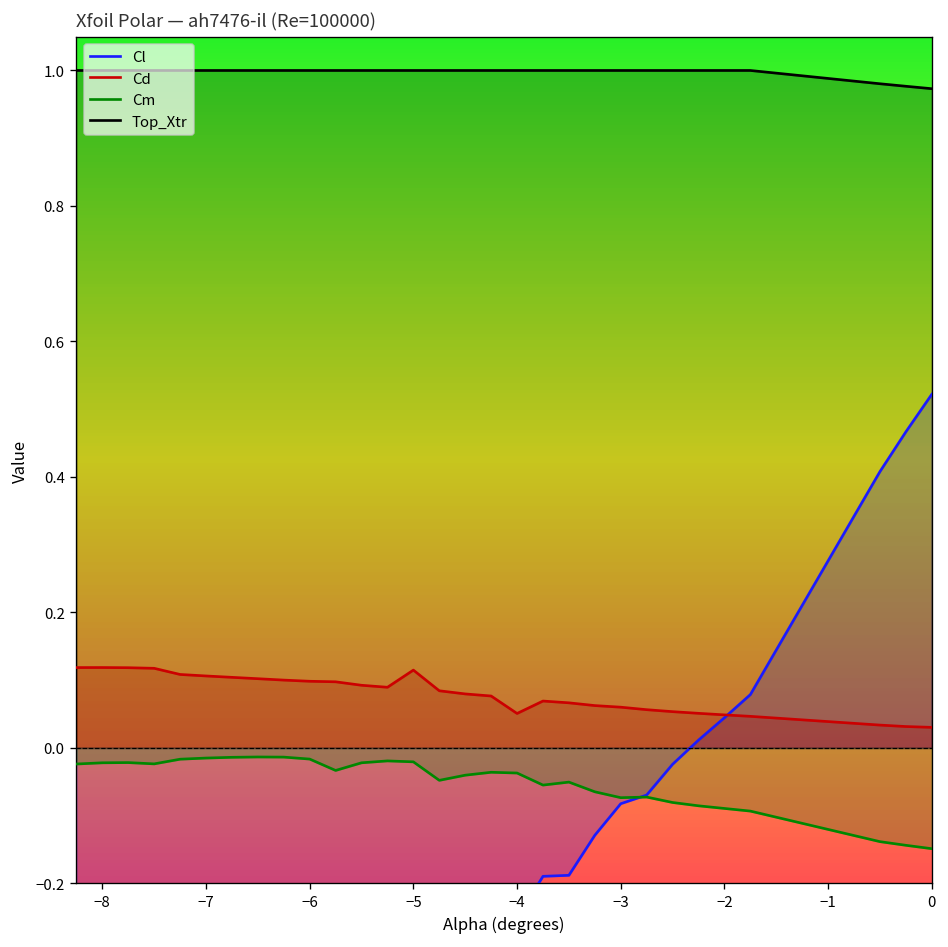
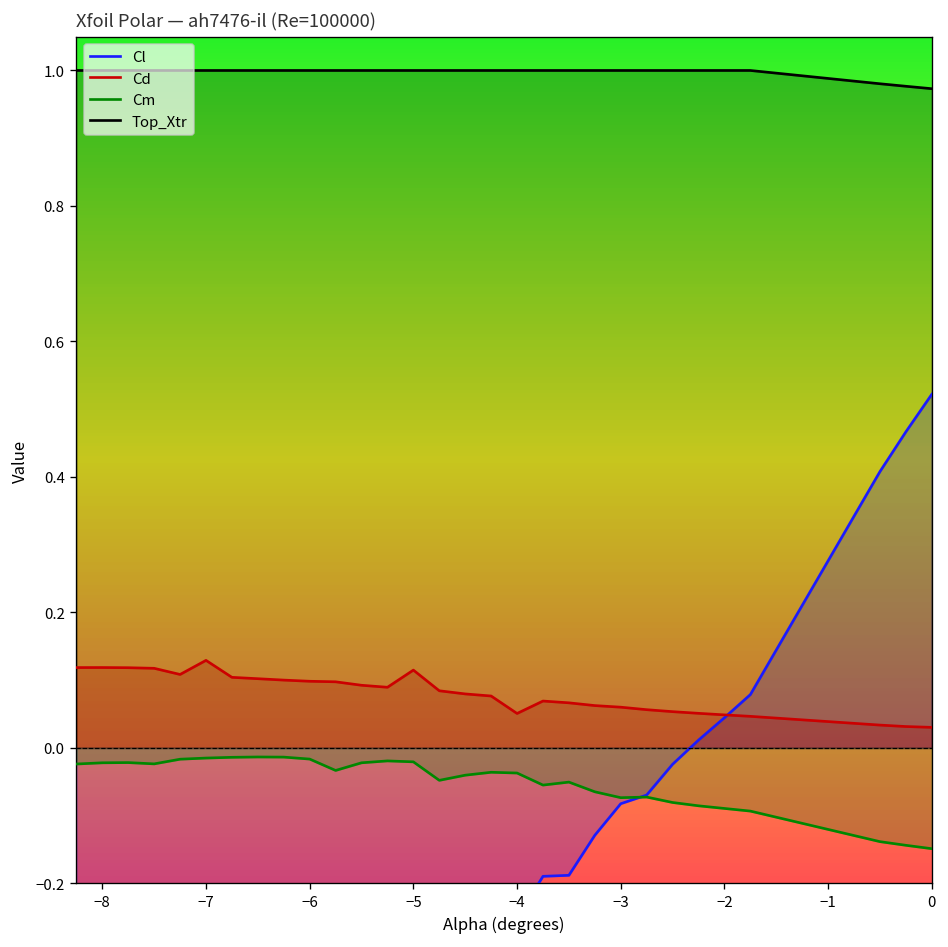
Cd, −7: 0.11 -> 0.13
